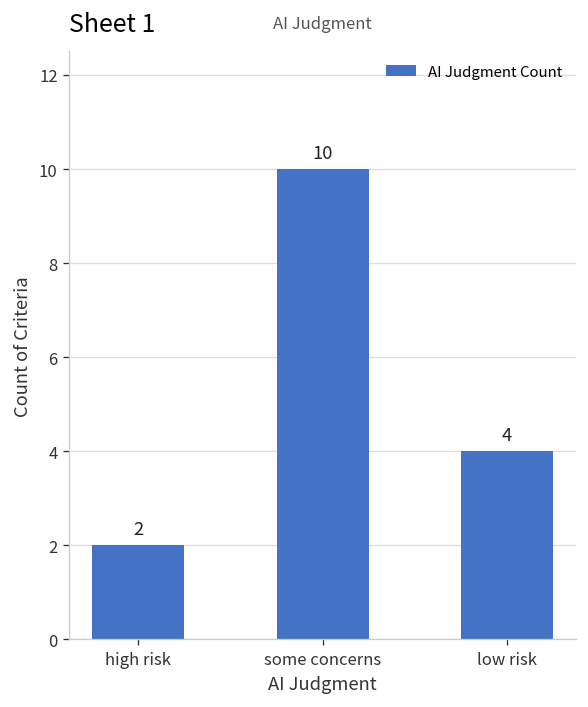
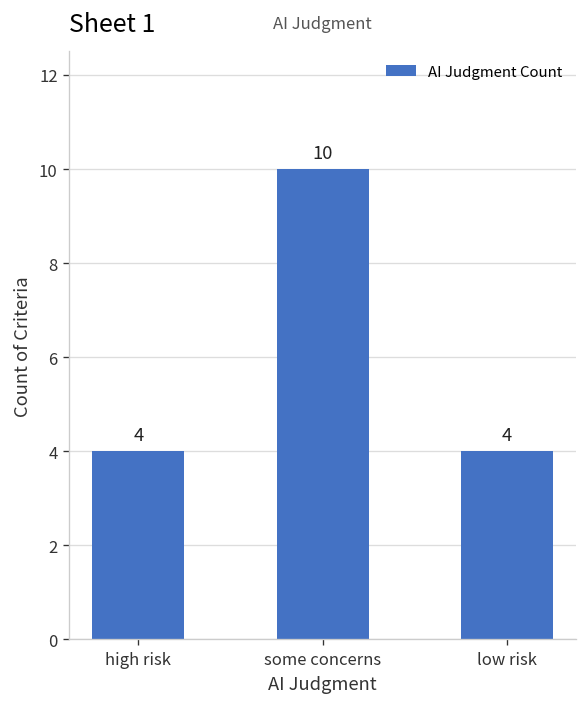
high risk: 2 -> 4
